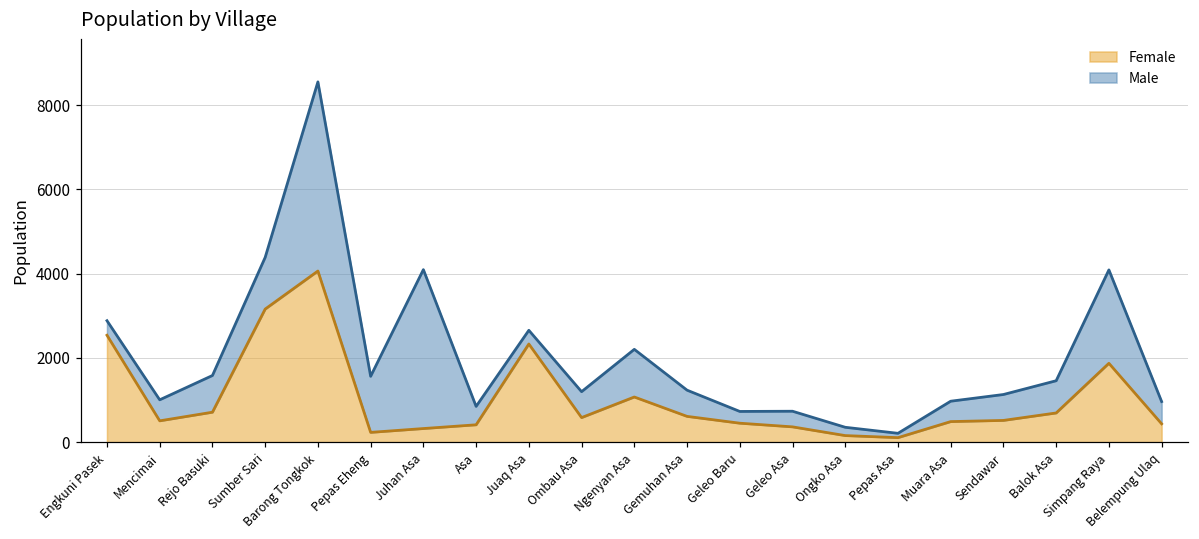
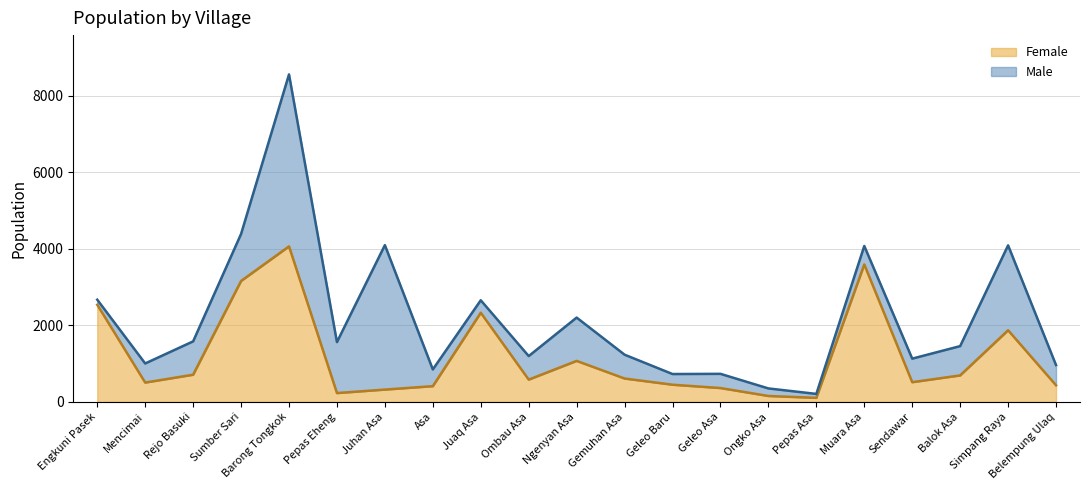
Male, Engkuni Pasek: 300 -> 100
Female, Muara Asa: 500 -> 3600
